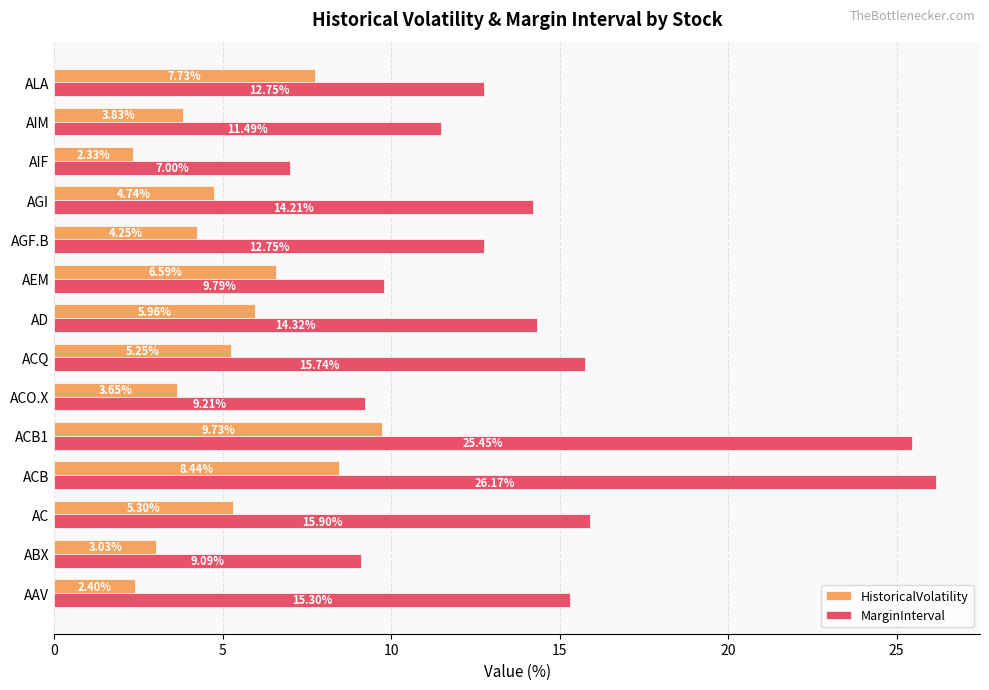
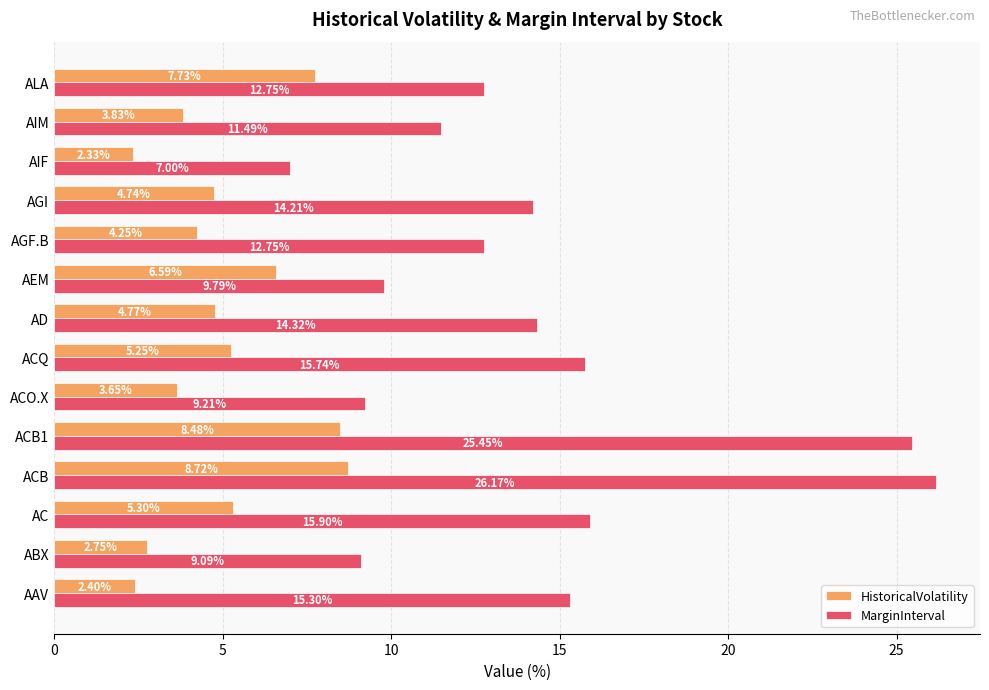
HistoricalVolatility, AD: 5.96% -> 4.77%
HistoricalVolatility, ACB1: 9.73% -> 8.48%
HistoricalVolatility, ACB: 8.44% -> 8.72%
HistoricalVolatility, ABX: 3.03% -> 2.75%
